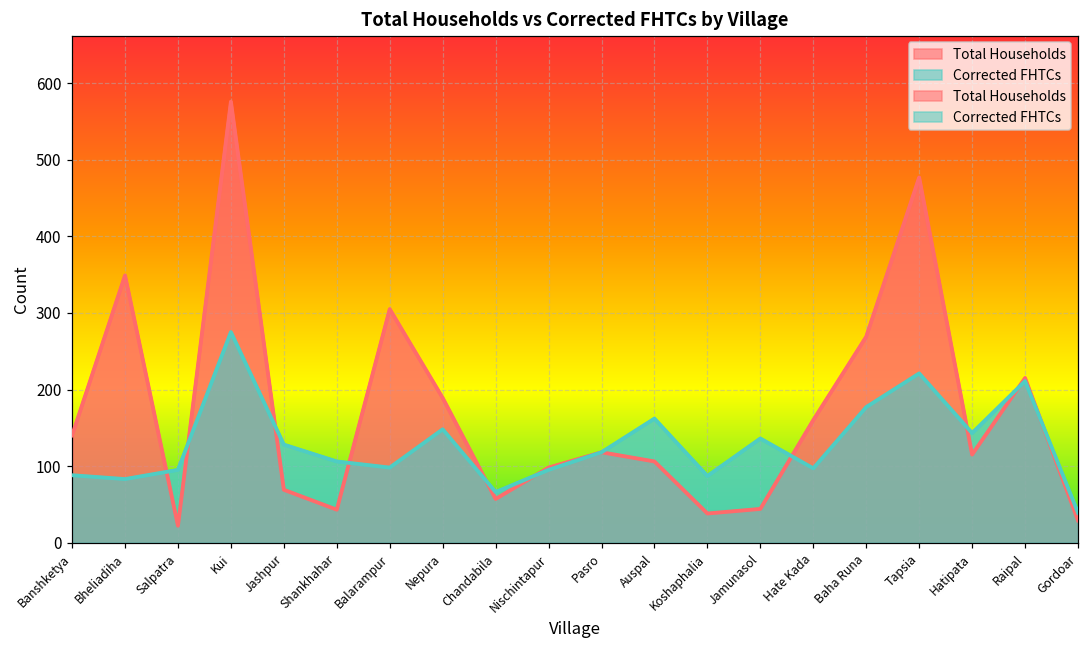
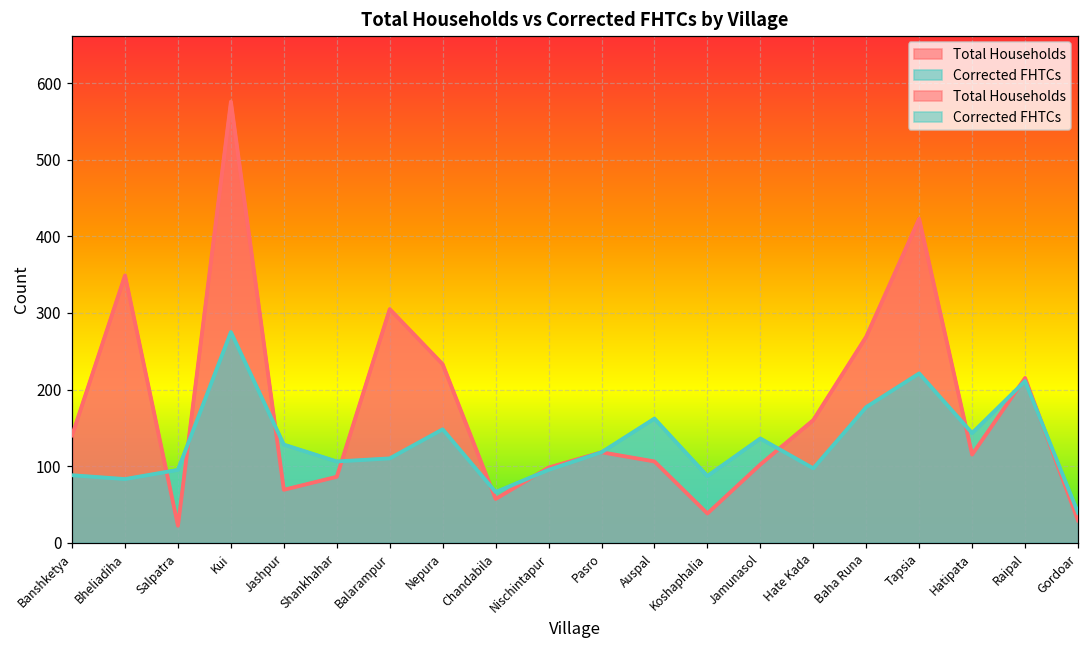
Total Households, Shankhahar: 40 -> 90
Corrected FHTCs, Balarampur: 100 -> 110
Total Households, Nepura: 190 -> 230
Total Households, Jamunasol: 40 -> 100
Total Households, Tapsia: 480 -> 420
